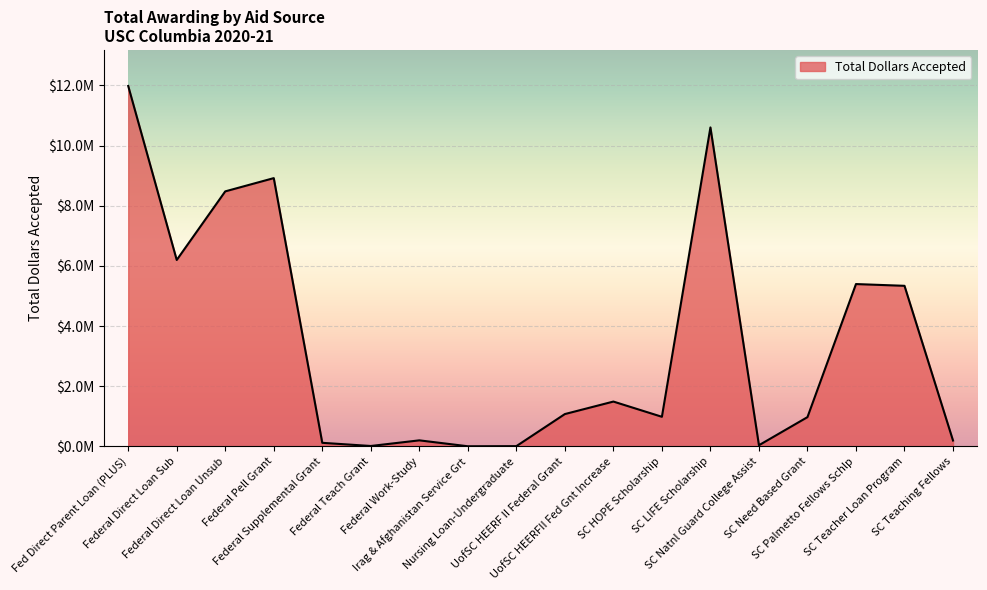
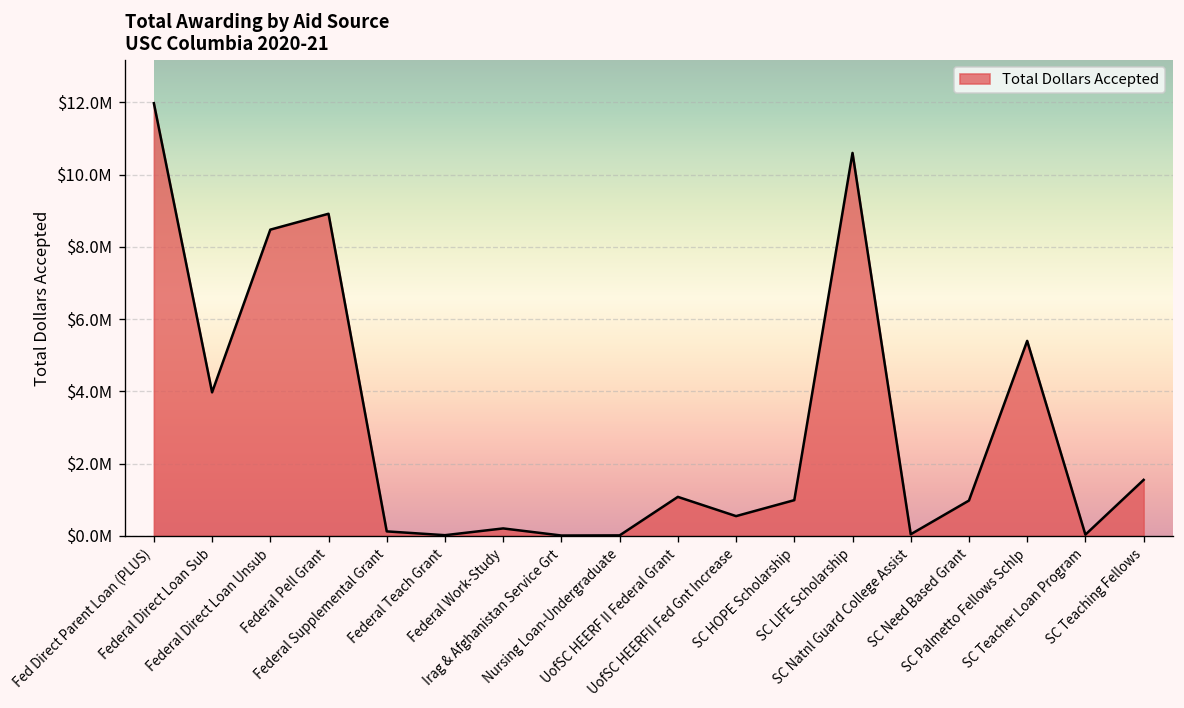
Federal Direct Loan Sub: $6200000 -> $4000000
UofSC HEERFII Fed Gnt Increase: $1500000 -> $500000
SC Teacher Loan Program: $5300000 -> $0
SC Teaching Fellows: $200000 -> $1500000
